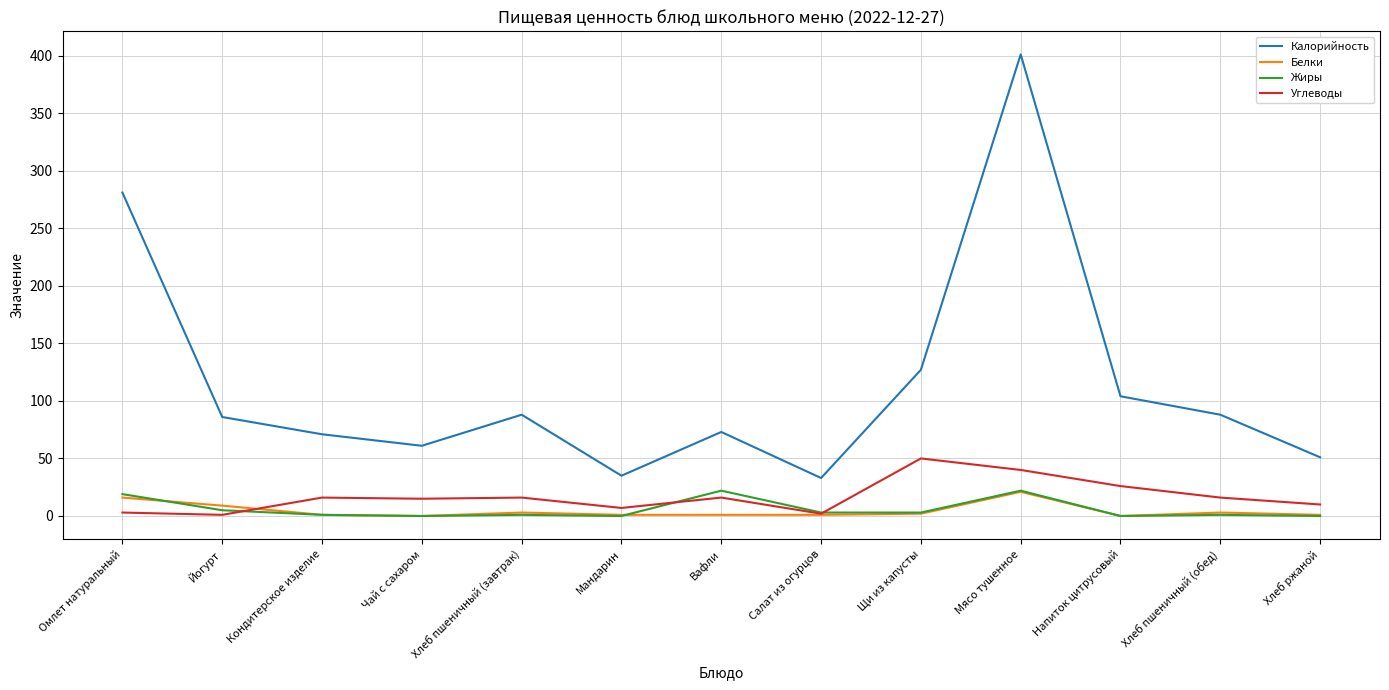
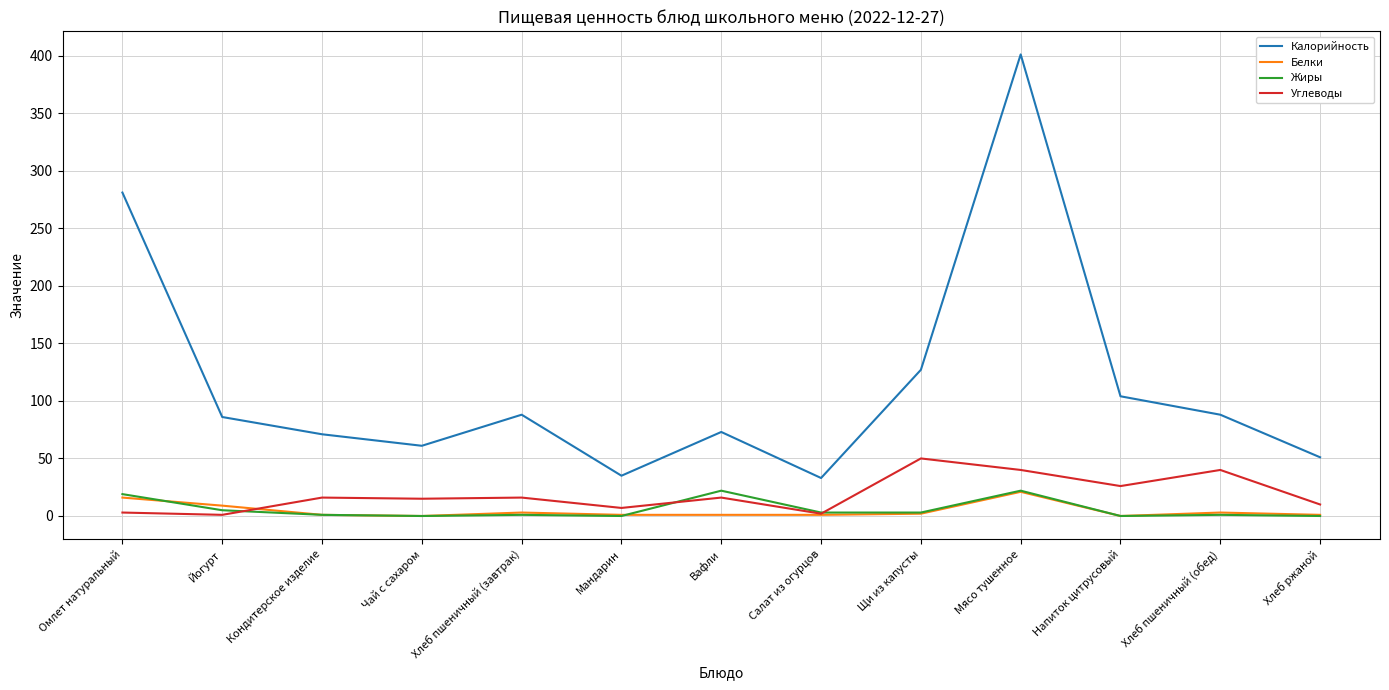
Углеводы, Хлеб пшеничный (обед): 16 -> 40
